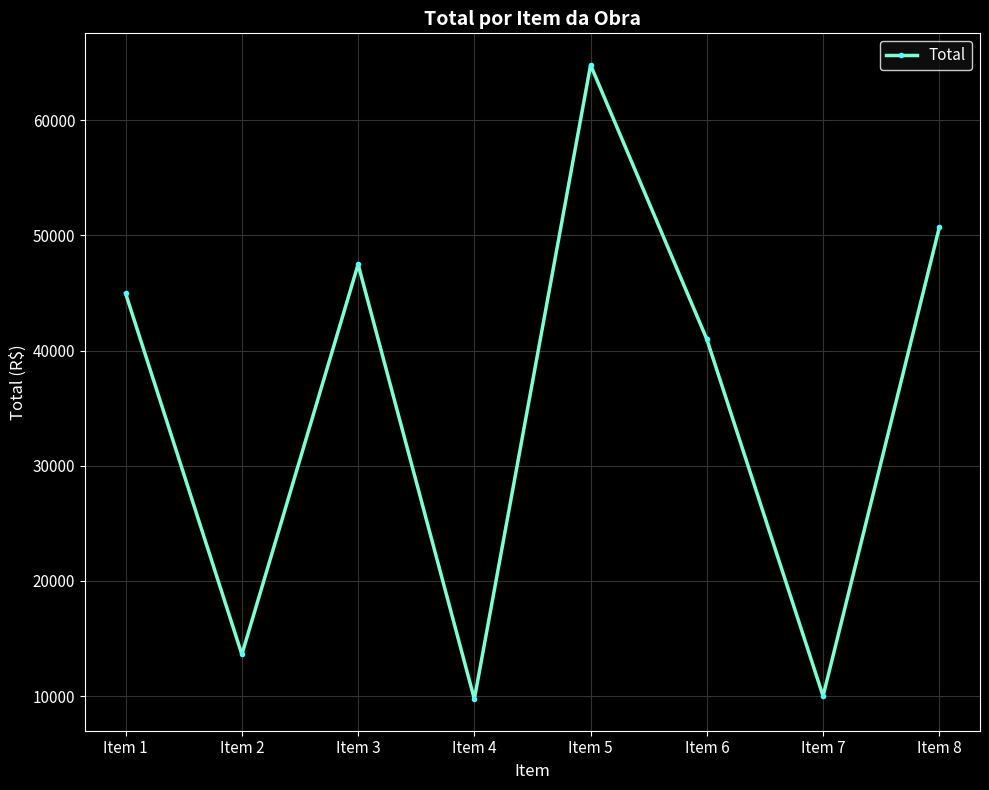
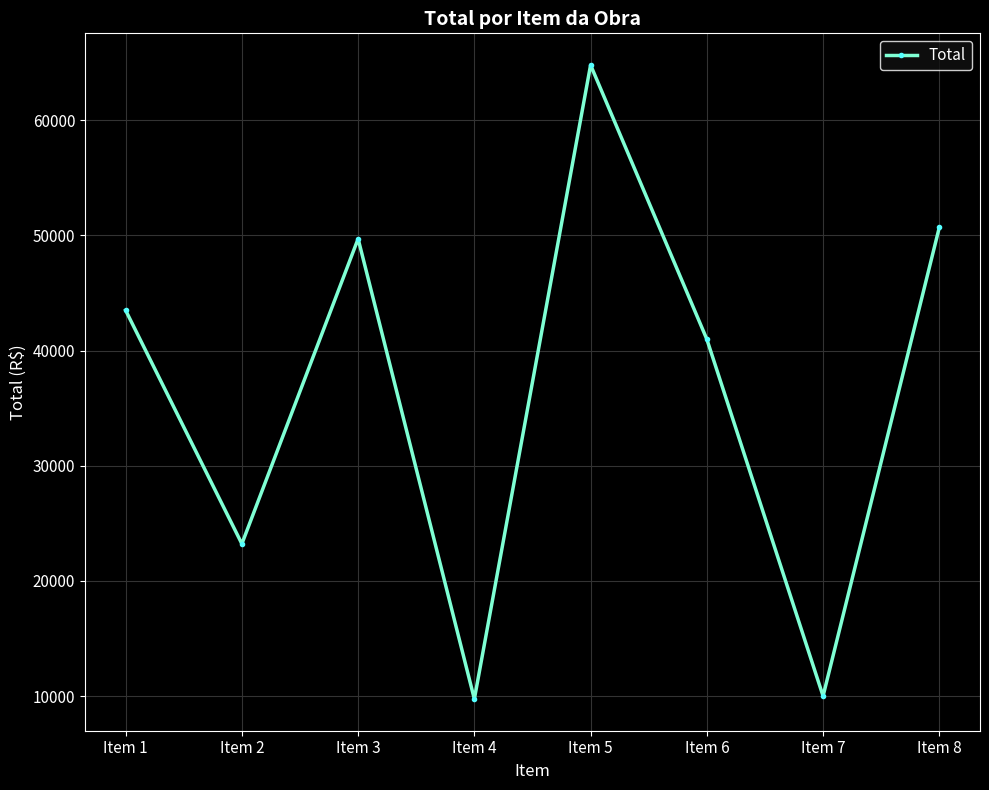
Item 1: 45000 -> 43500
Item 2: 13600 -> 23200
Item 3: 47500 -> 49700
